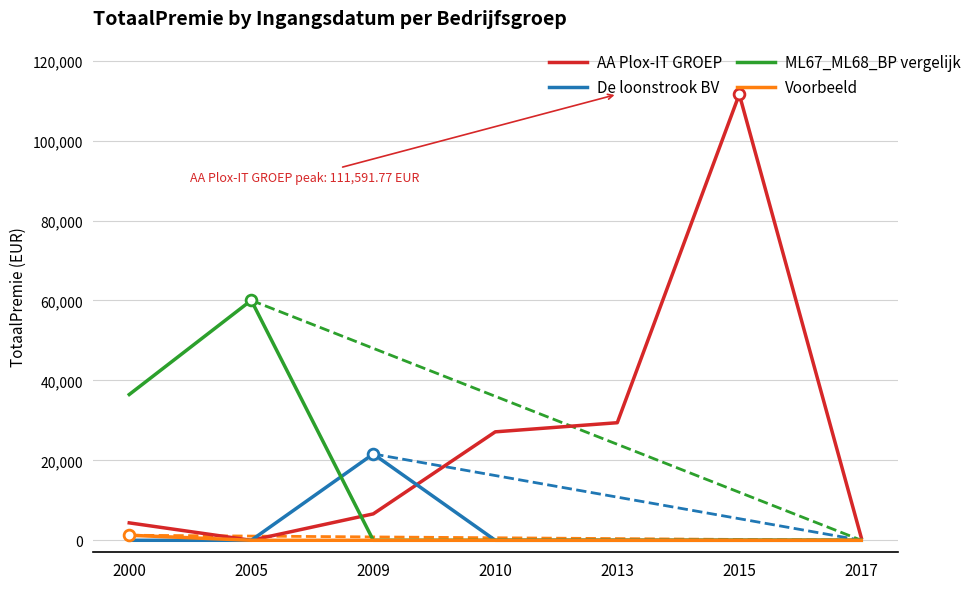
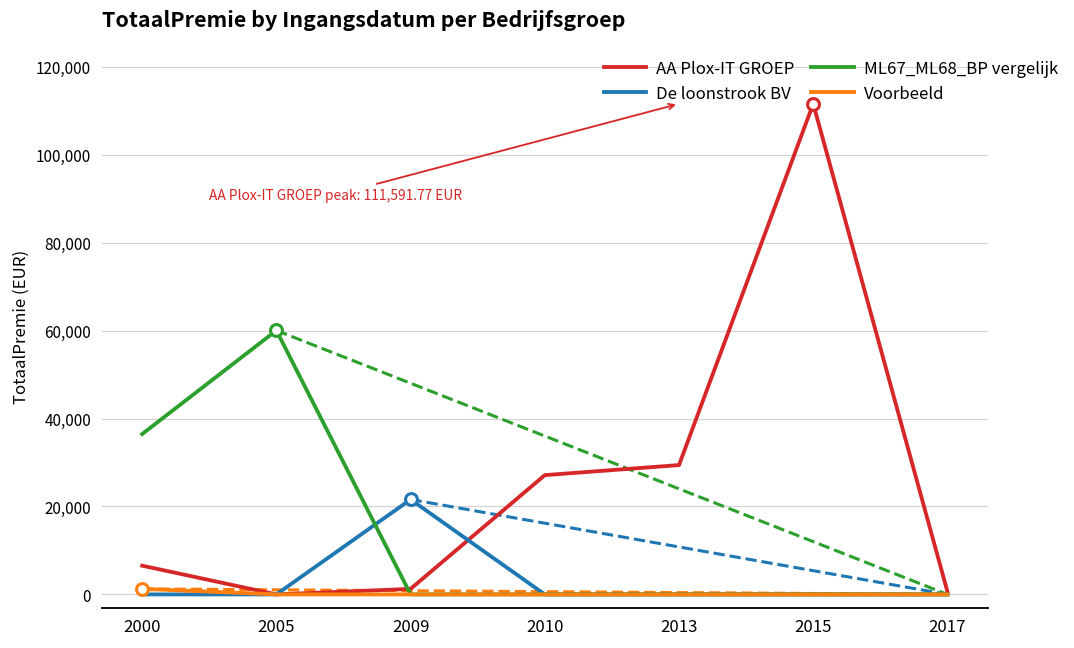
AA Plox-IT GROEP, 2000: 4,000 -> 7,000
AA Plox-IT GROEP, 2009: 7,000 -> 1,000
